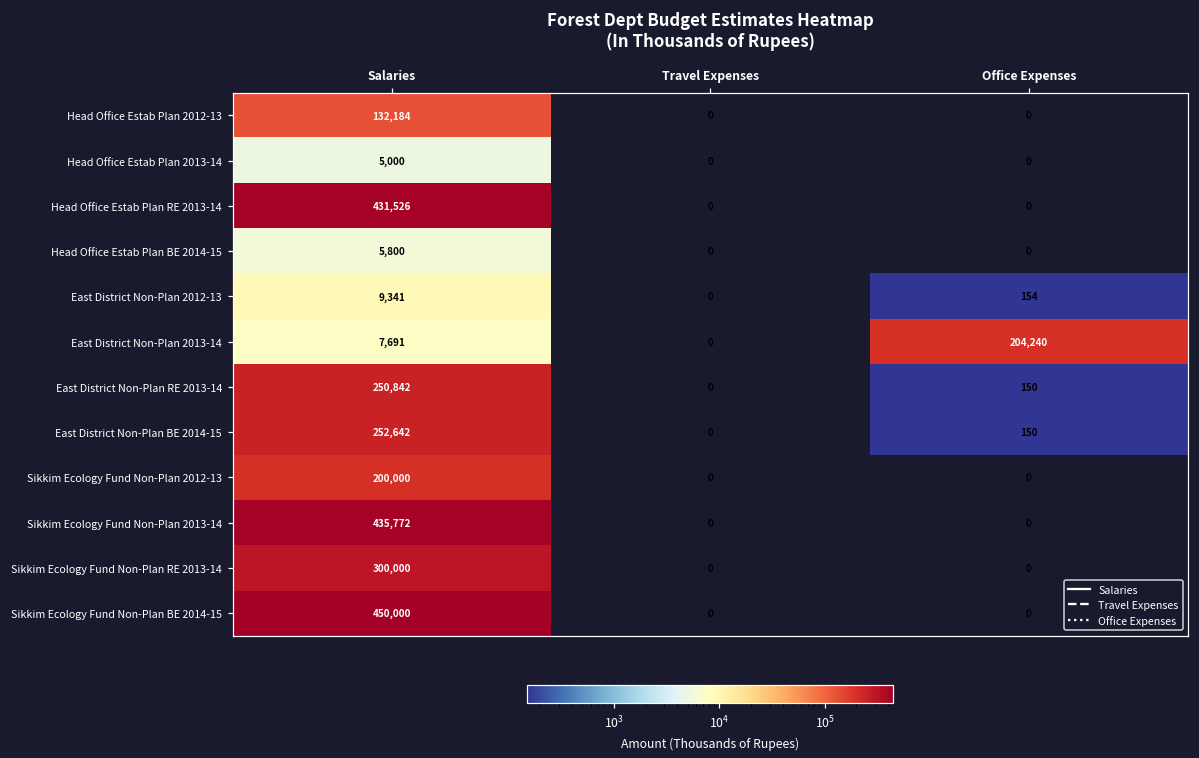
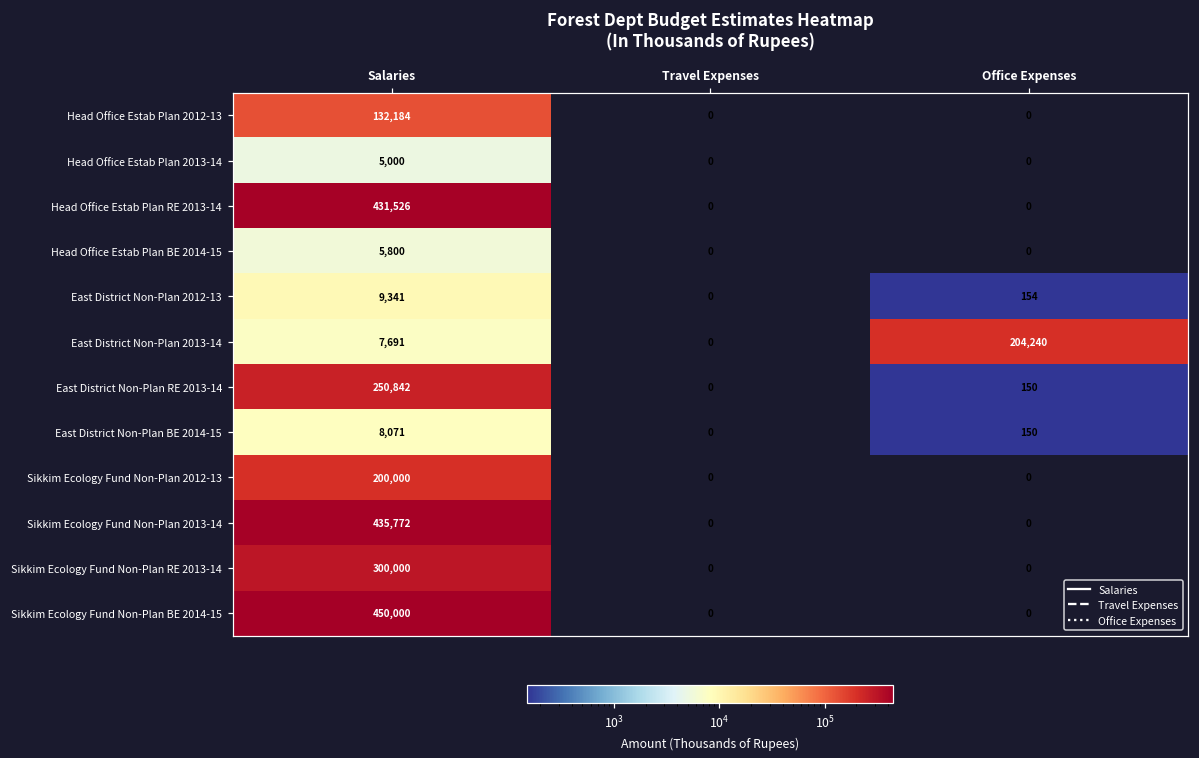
East District Non-Plan BE 2014-15, Salaries: 252,642 -> 8,071
